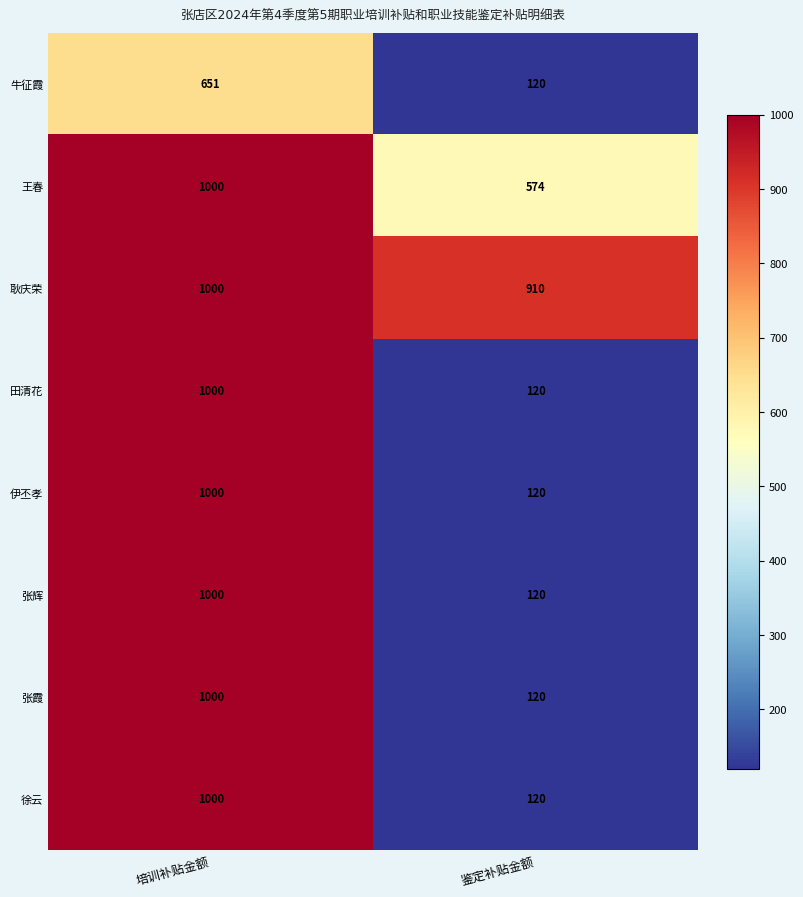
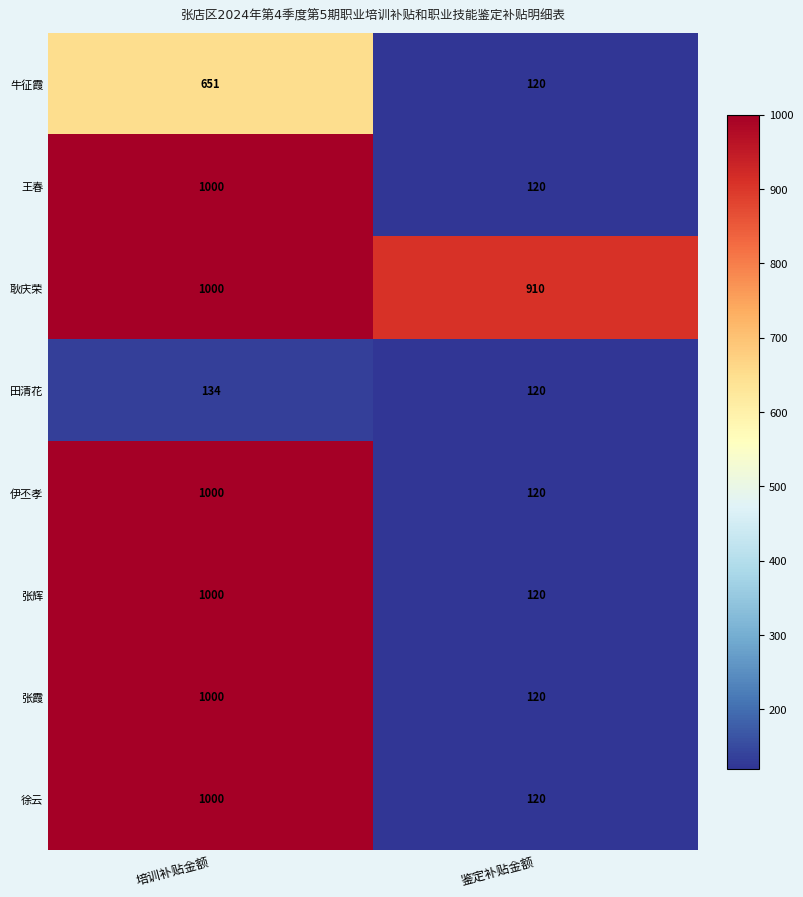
王春, 鉴定补贴金额: 574 -> 120
田清花, 培训补贴金额: 1000 -> 134
